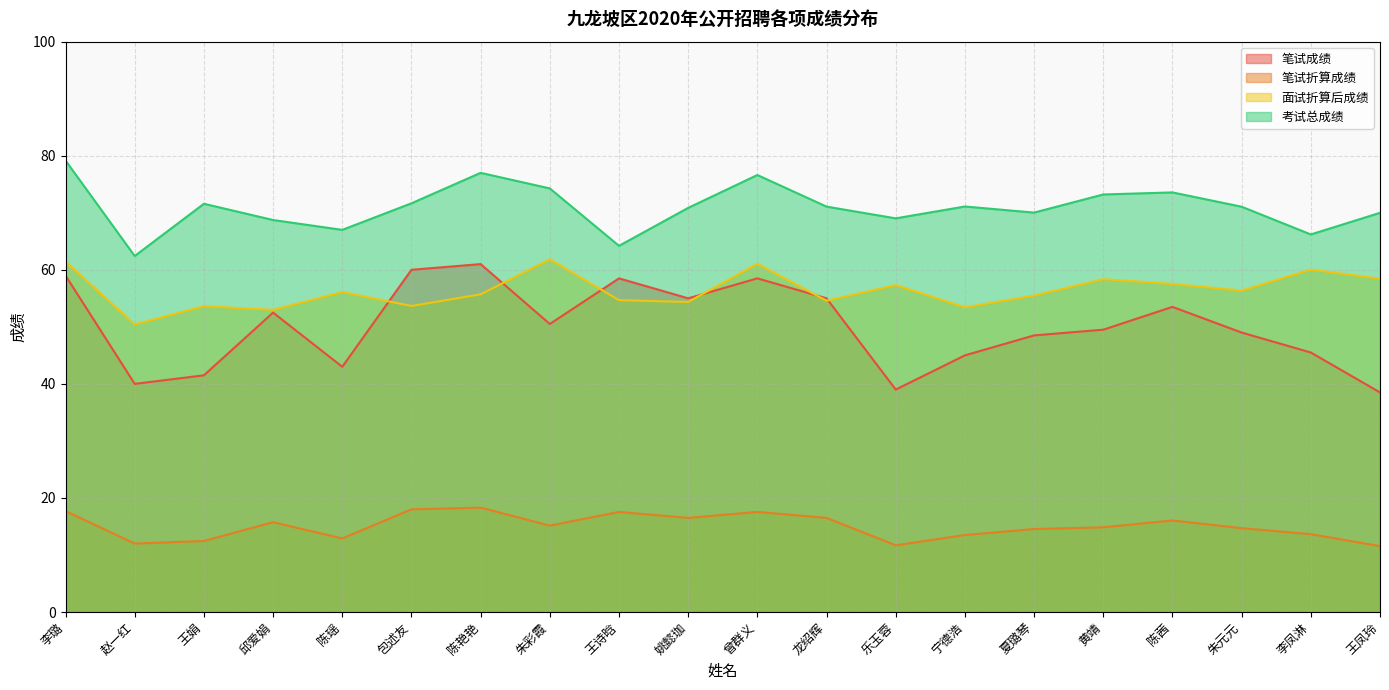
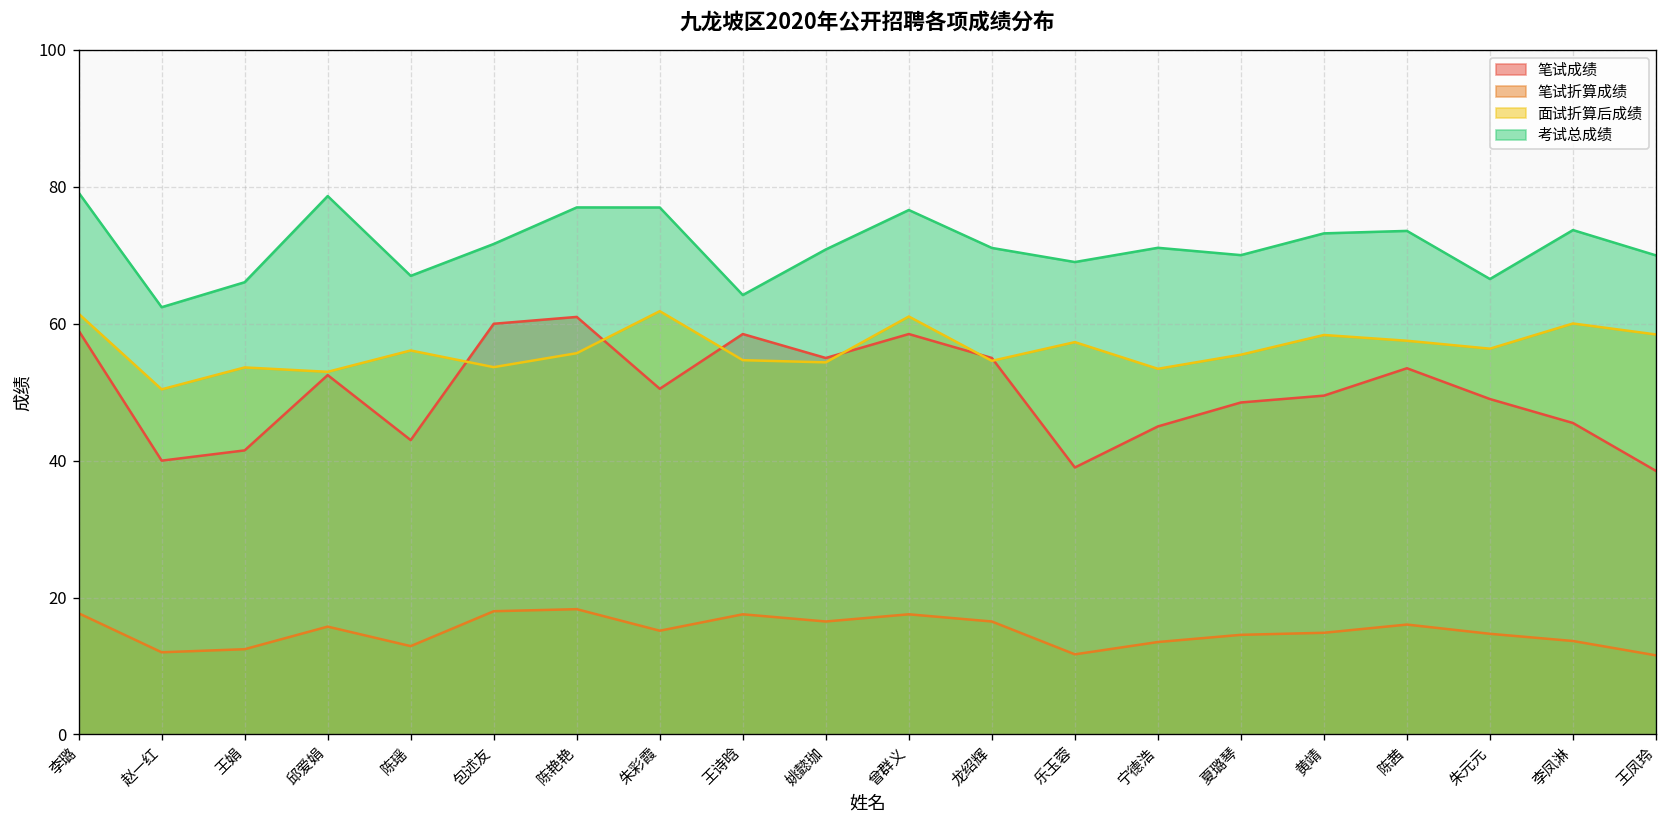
考试总成绩, 王娟: 72 -> 66
考试总成绩, 邱爱娟: 69 -> 79
考试总成绩, 朱彩霞: 74 -> 77
考试总成绩, 朱元元: 71 -> 67
考试总成绩, 李凤淋: 66 -> 74
